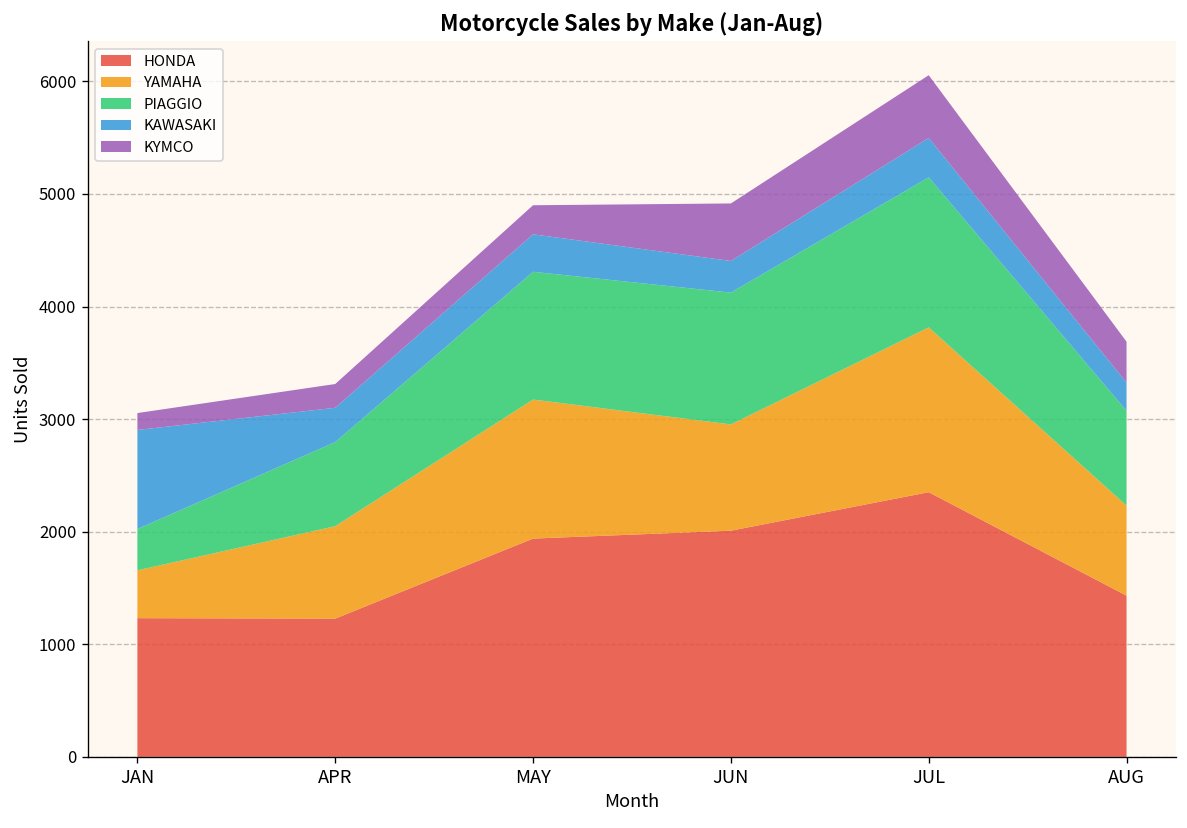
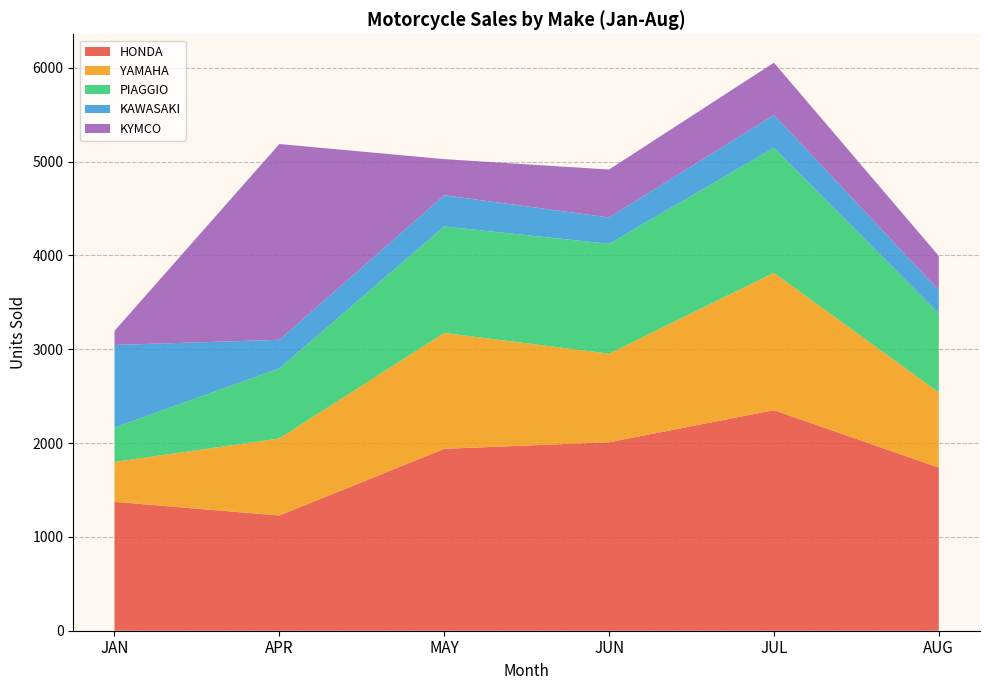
HONDA, JAN: 1200 -> 1400
KYMCO, APR: 200 -> 2100
KYMCO, MAY: 300 -> 400
HONDA, AUG: 1400 -> 1700
